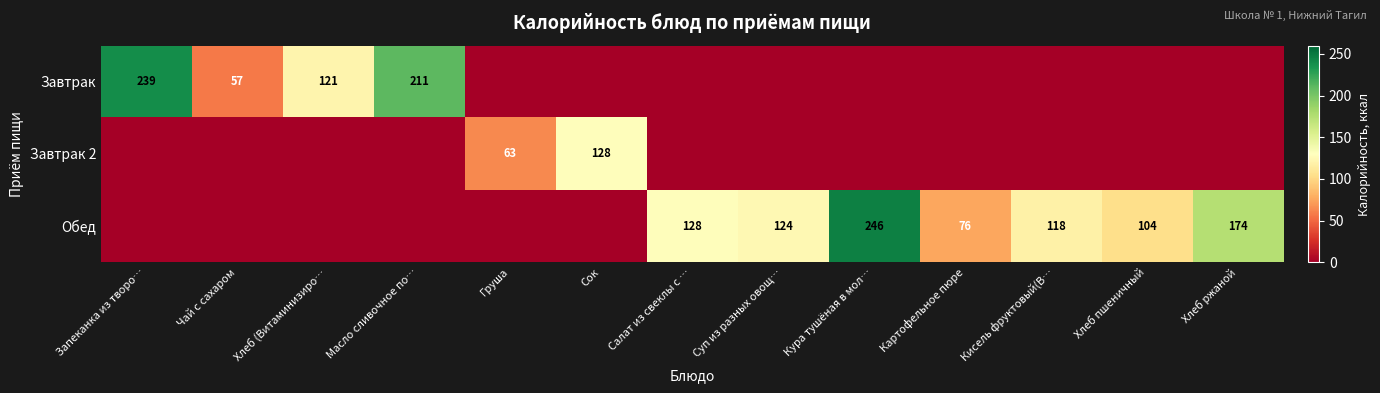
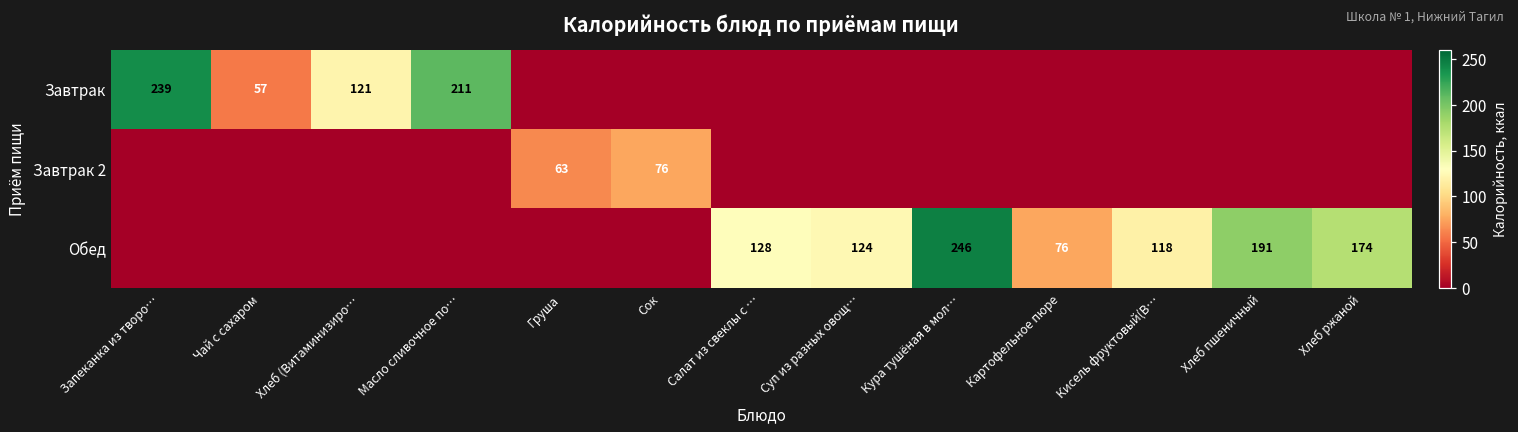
Завтрак 2, Сок: 128 -> 76
Обед, Хлеб пшеничный: 104 -> 191
